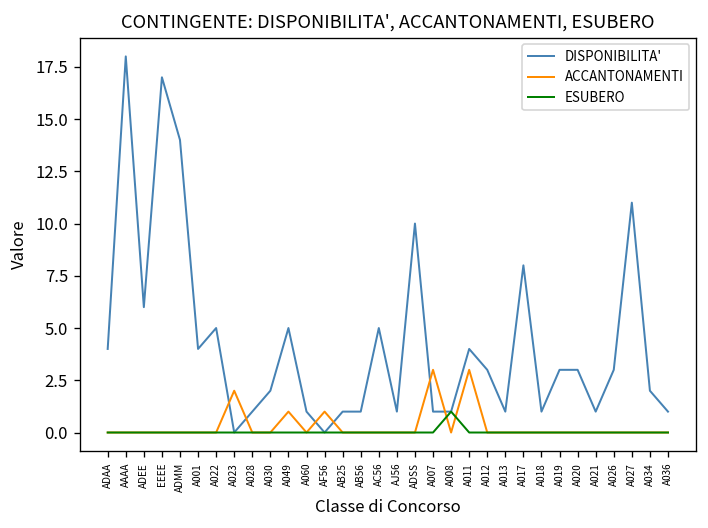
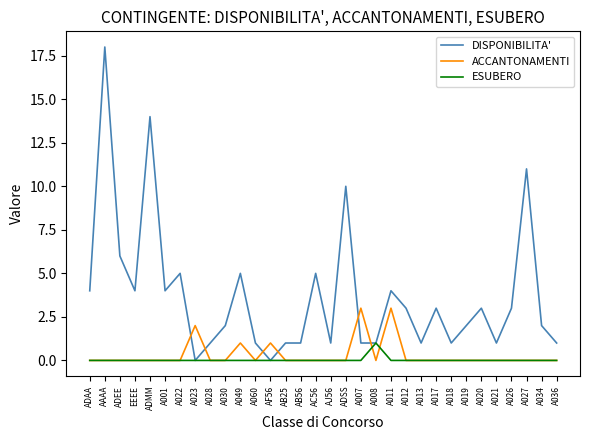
DISPONIBILITA', EEEE: 17 -> 4
DISPONIBILITA', A017: 8 -> 3
DISPONIBILITA', A019: 3 -> 2
